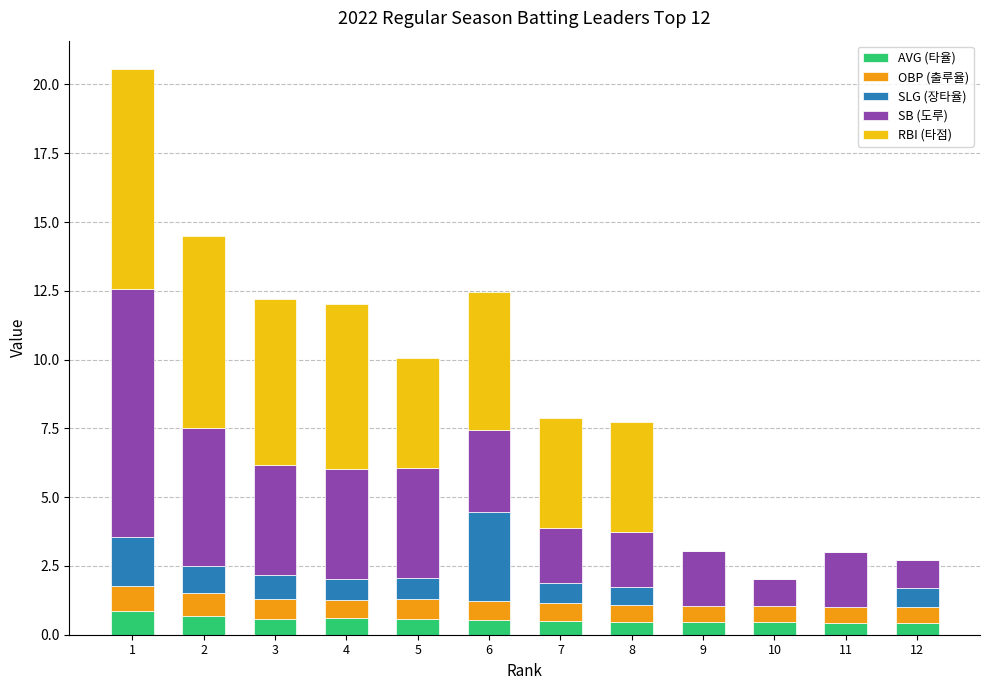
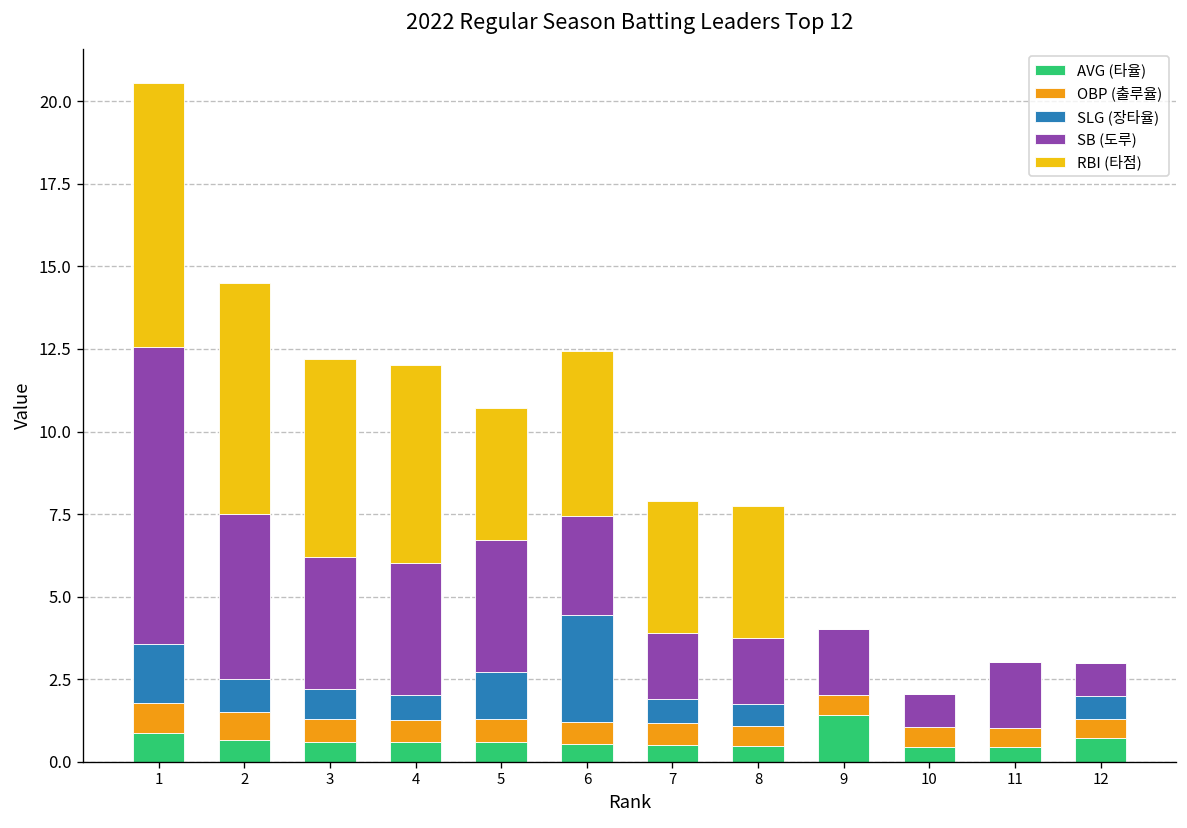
SLG (장타율), 5: 0.8 -> 1.4
AVG (타율), 9: 0.5 -> 1.4
AVG (타율), 12: 0.4 -> 0.7
